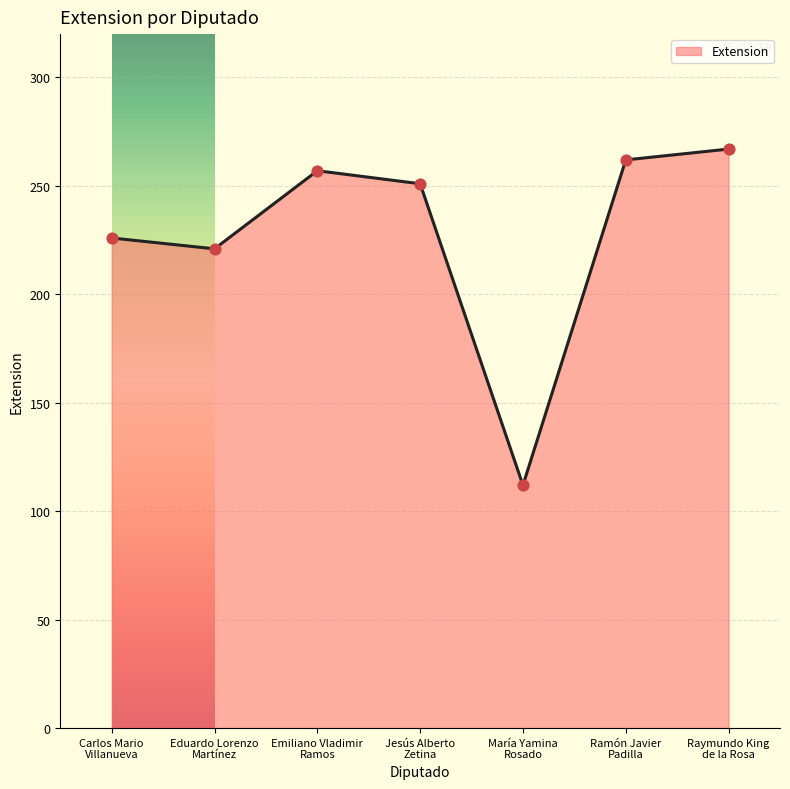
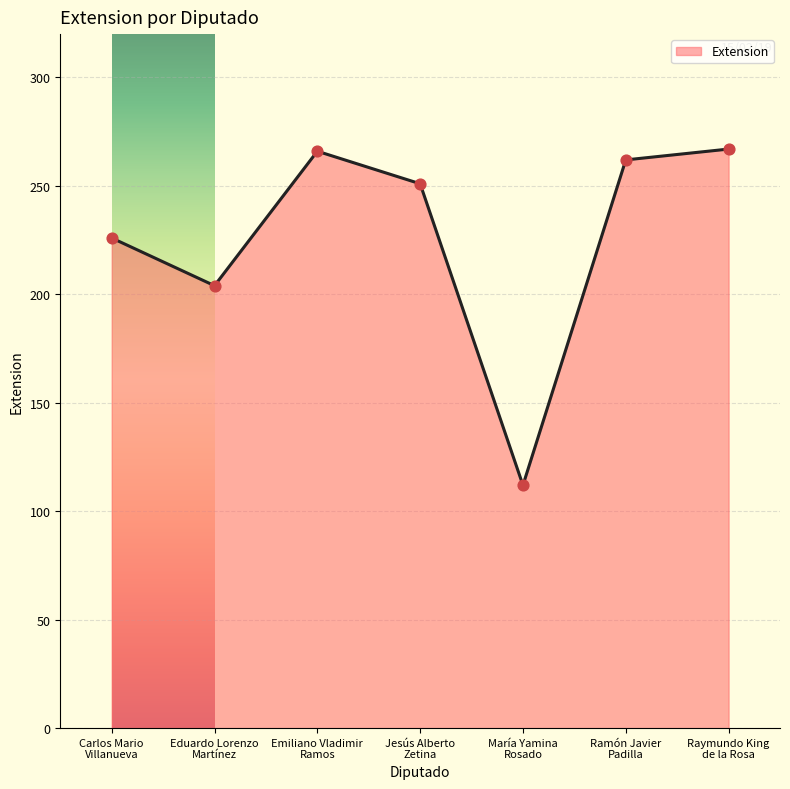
Eduardo Lorenzo Martínez: 221 -> 204
Emiliano Vladimir Ramos: 257 -> 266
